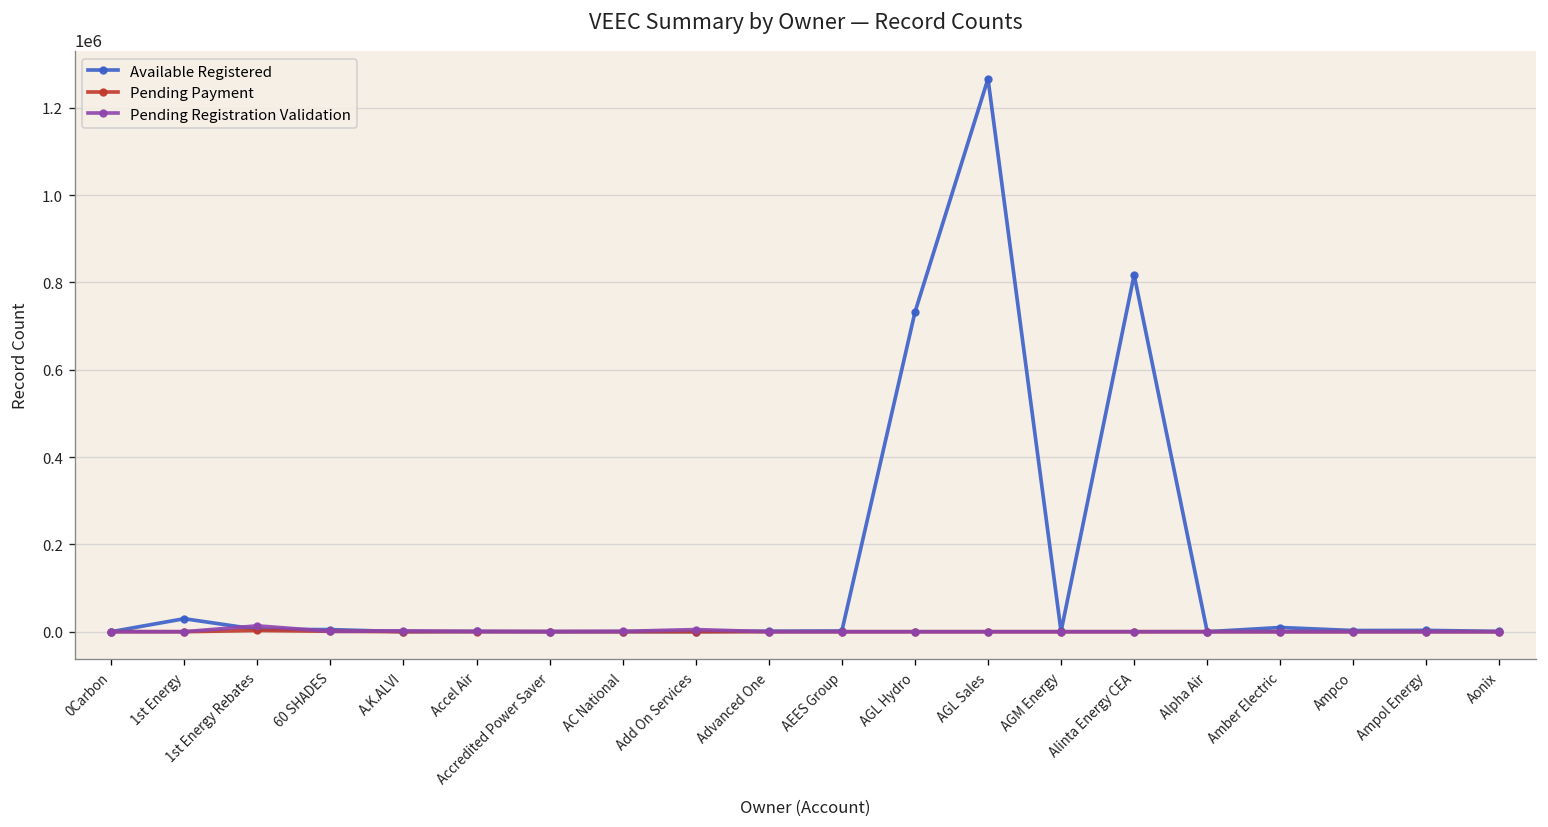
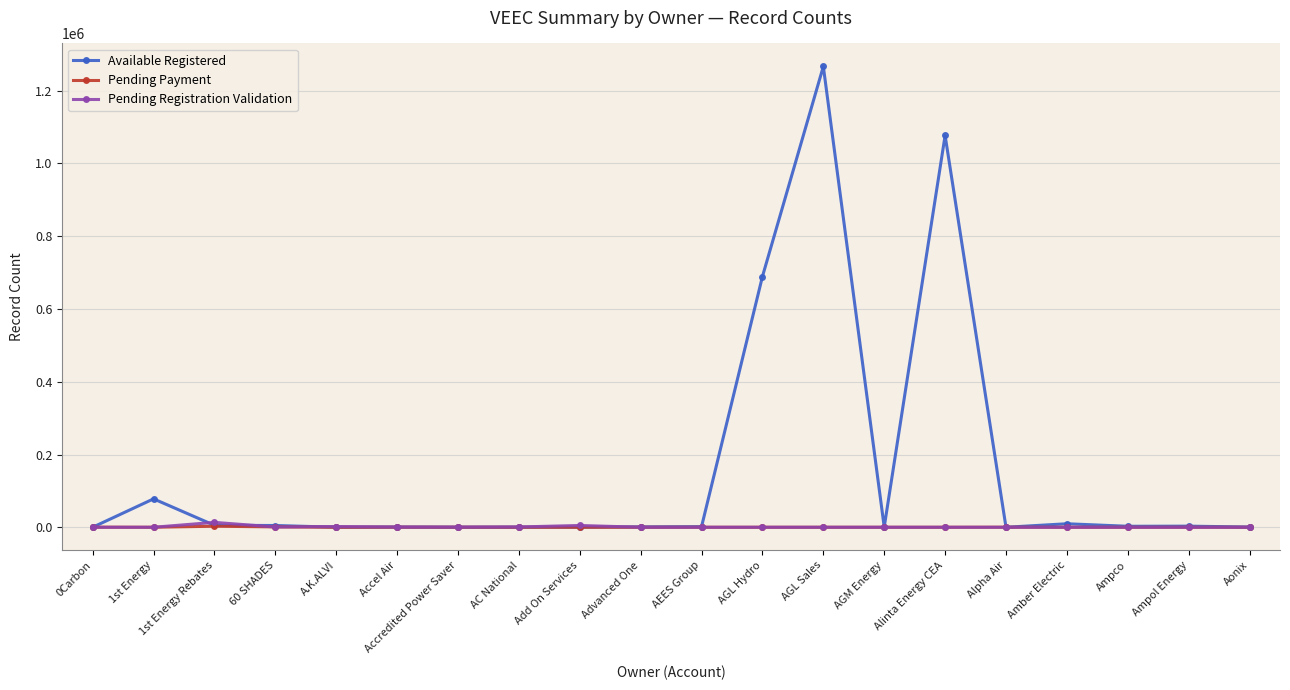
Available Registered, 1st Energy: 30000 -> 80000
Available Registered, AGL Hydro: 730000 -> 690000
Available Registered, Alinta Energy CEA: 820000 -> 1080000
